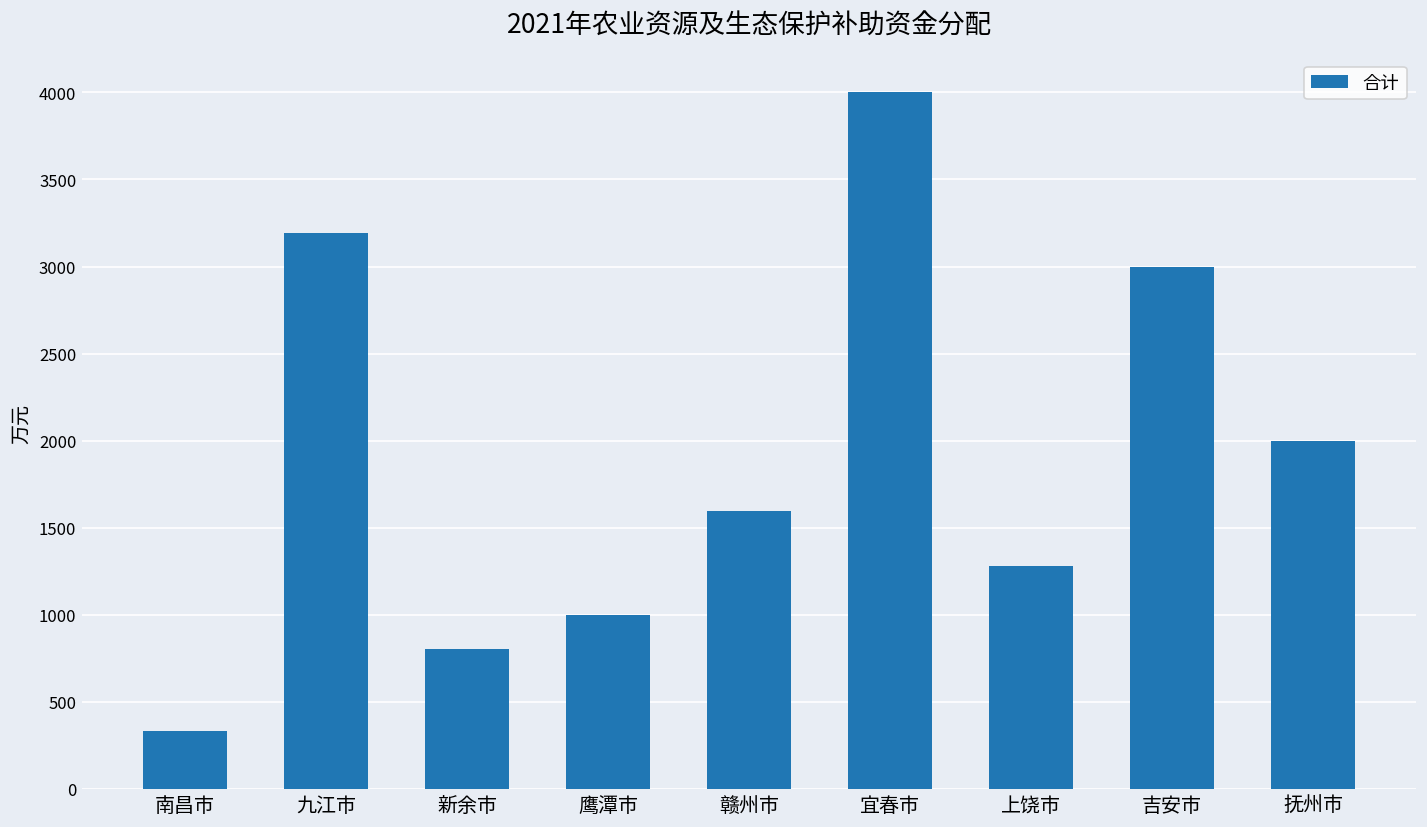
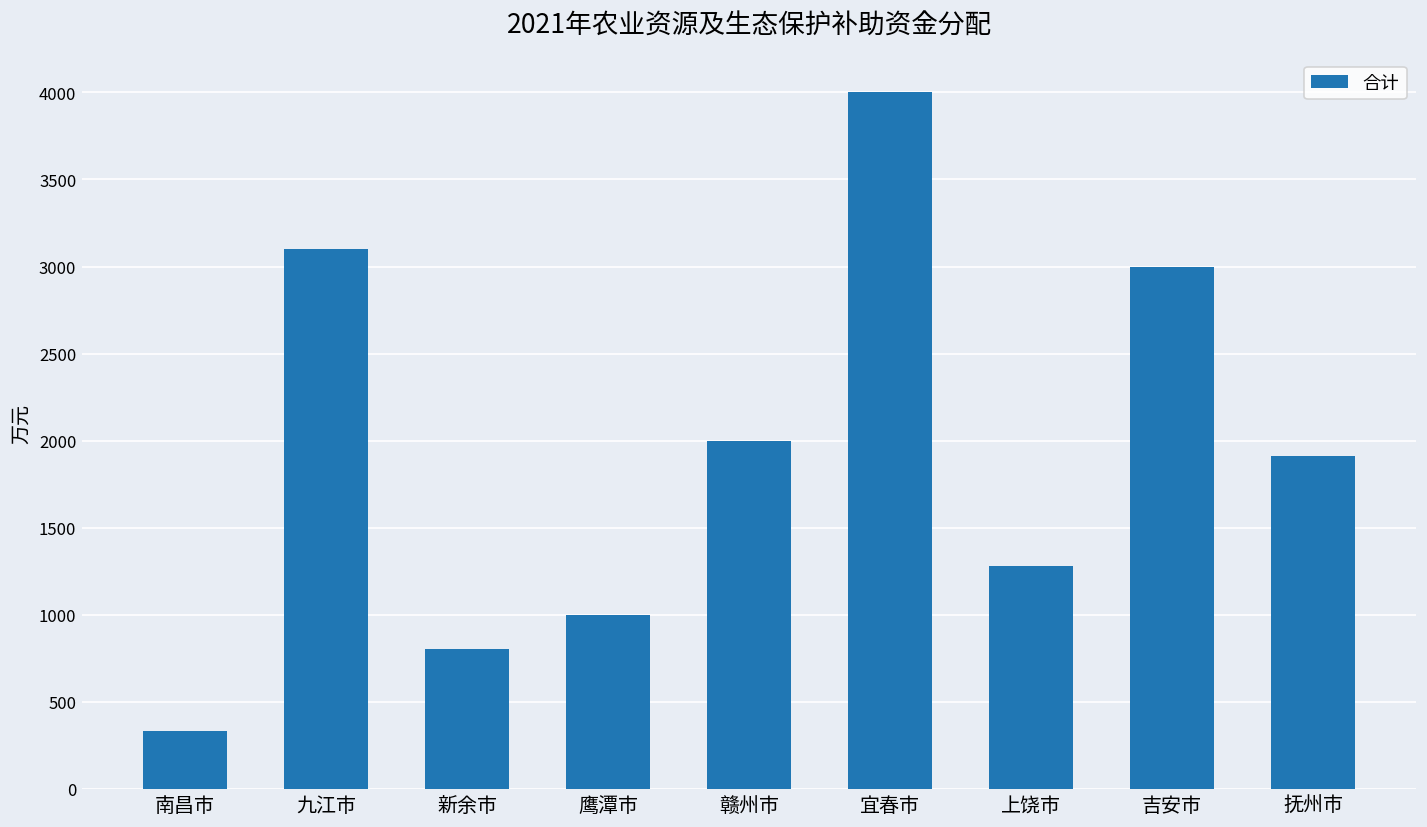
九江市: 3190 -> 3100
赣州市: 1590 -> 2000
抚州市: 2000 -> 1910
